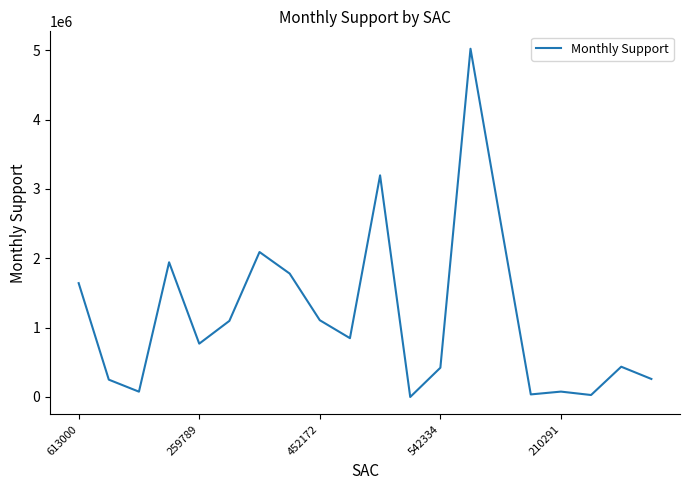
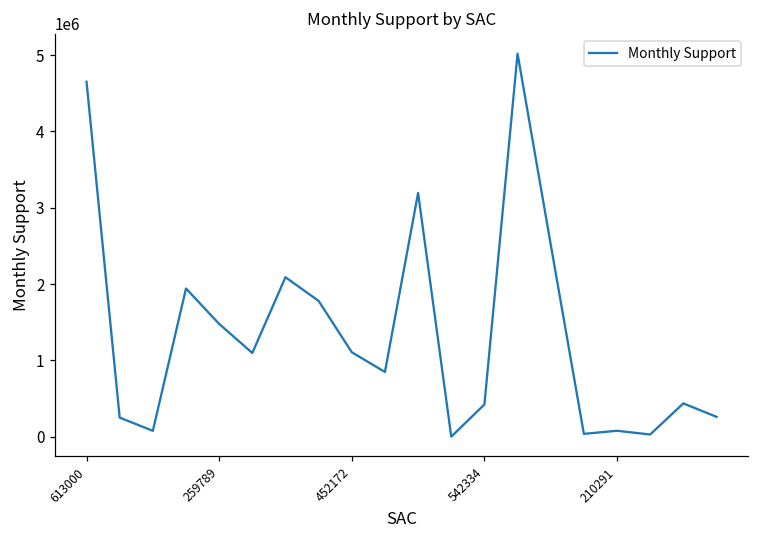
613000: 1600000 -> 4700000
259789: 800000 -> 1500000
